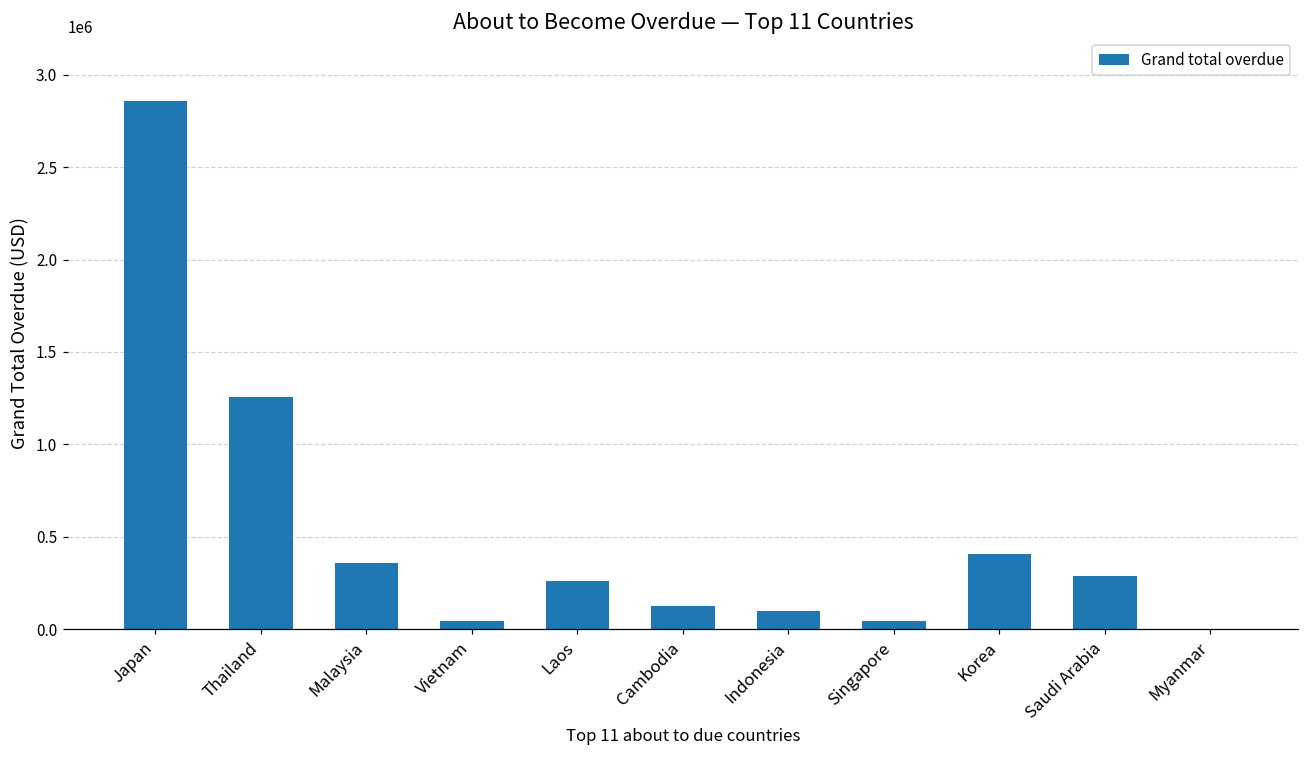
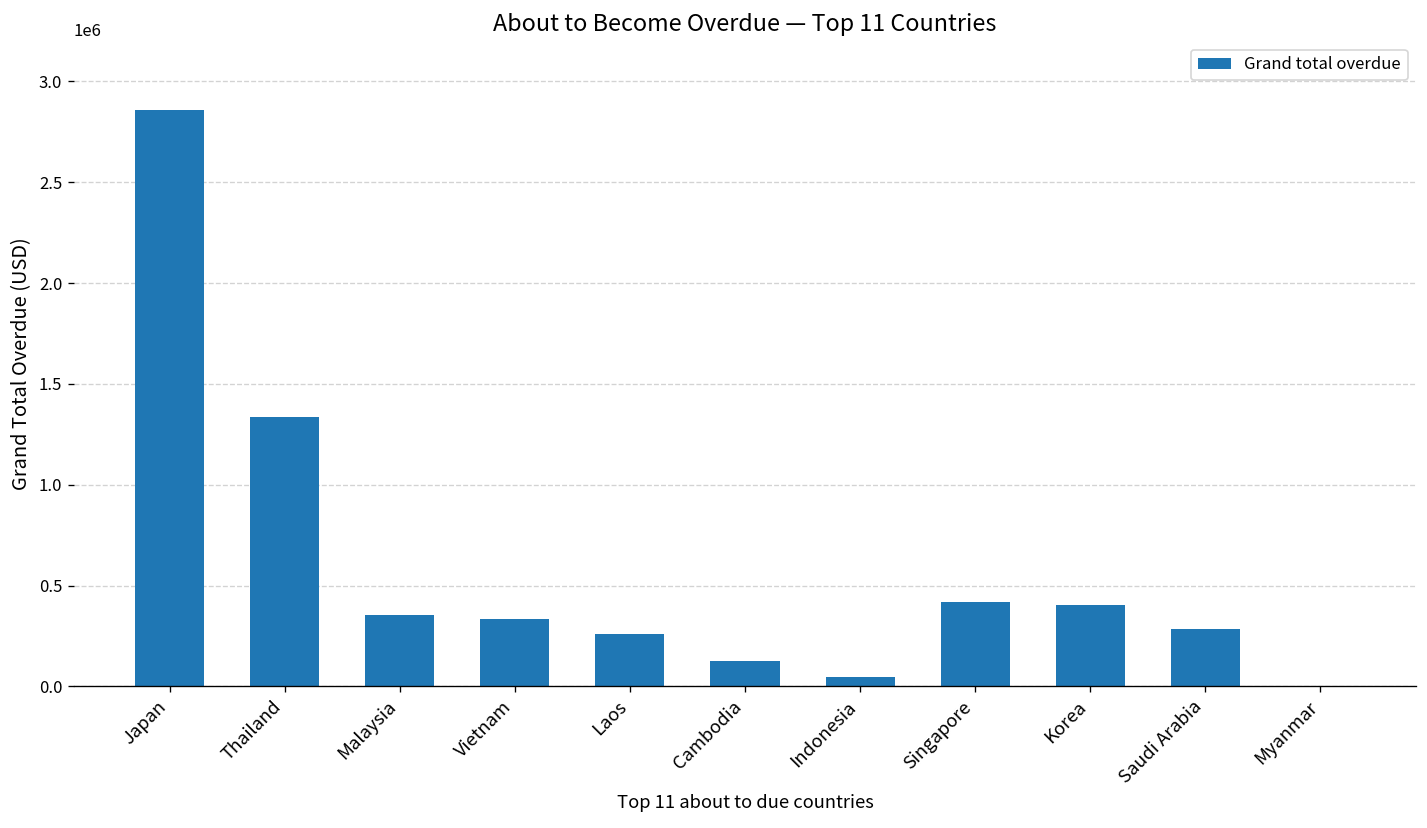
Thailand: 1260000 -> 1340000
Vietnam: 50000 -> 340000
Indonesia: 100000 -> 50000
Singapore: 40000 -> 420000
